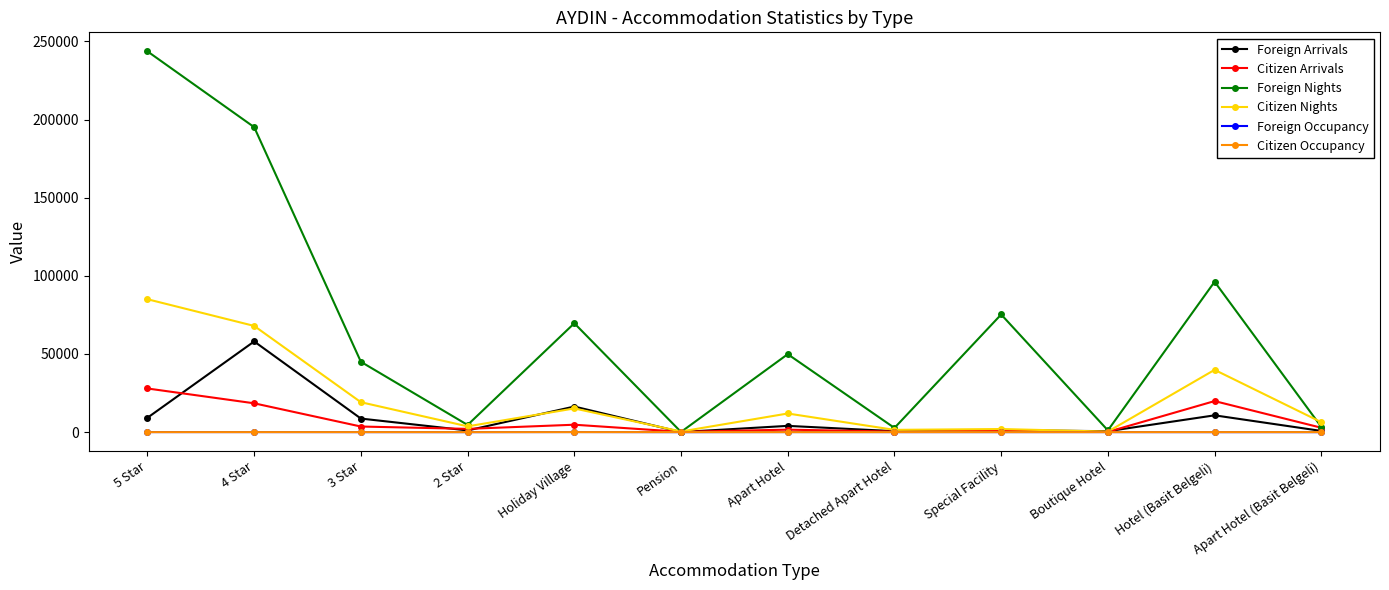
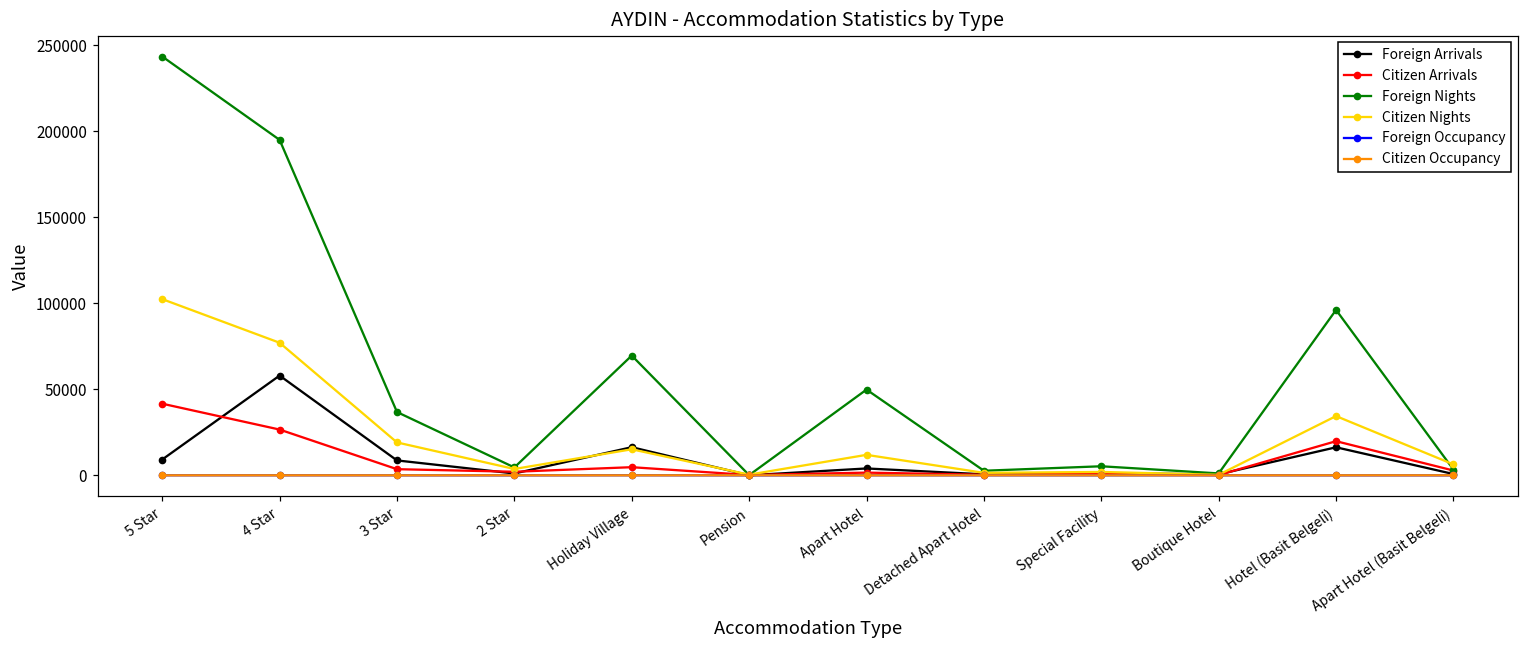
Citizen Arrivals, 5 Star: 28000 -> 42000
Citizen Nights, 5 Star: 85000 -> 103000
Citizen Arrivals, 4 Star: 18000 -> 27000
Citizen Nights, 4 Star: 68000 -> 77000
Foreign Nights, 3 Star: 45000 -> 37000
Foreign Nights, Special Facility: 75000 -> 5000
Foreign Arrivals, Hotel (Basit Belgeli): 11000 -> 16000
Citizen Nights, Hotel (Basit Belgeli): 40000 -> 34000
